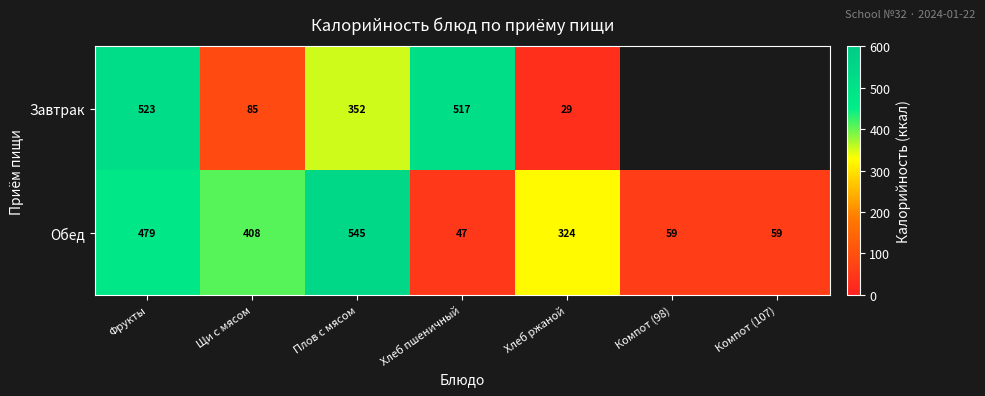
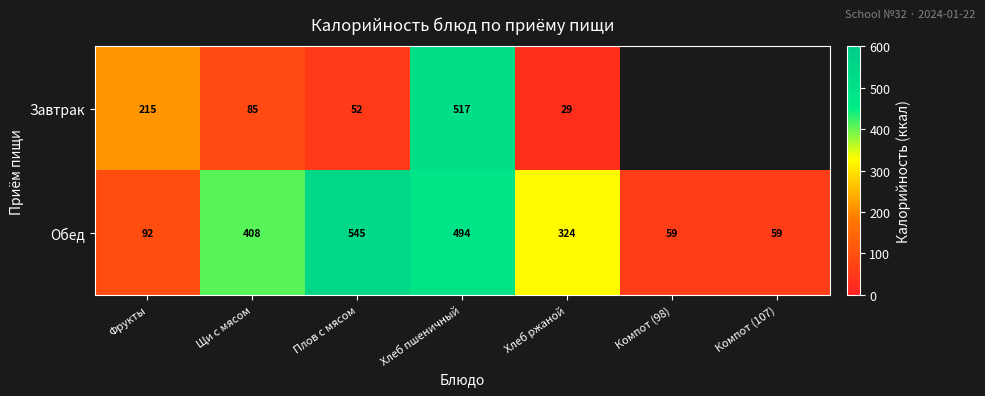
Завтрак, Фрукты: 523 -> 215
Завтрак, Плов с мясом: 352 -> 52
Обед, Фрукты: 479 -> 92
Обед, Хлеб пшеничный: 47 -> 494
